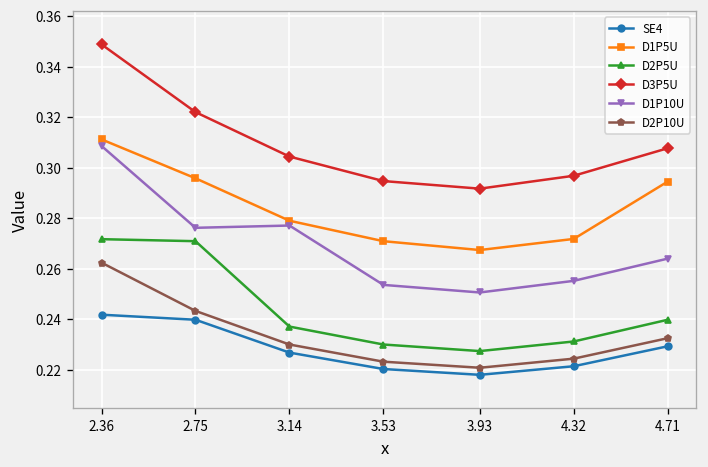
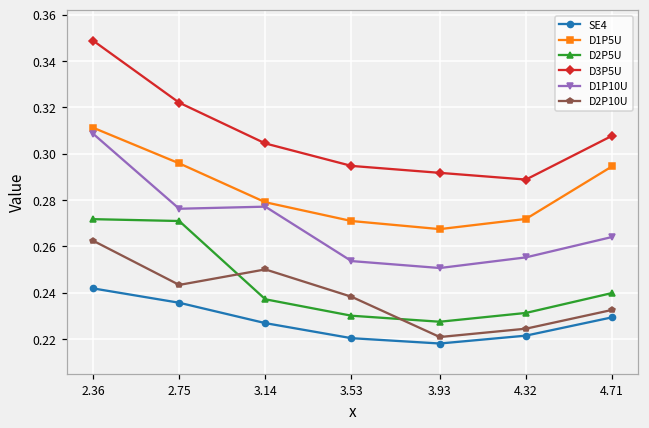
SE4, 2.75: 0.240 -> 0.236
D2P10U, 3.14: 0.23 -> 0.25
D2P10U, 3.53: 0.223 -> 0.238
D3P5U, 4.32: 0.297 -> 0.289
